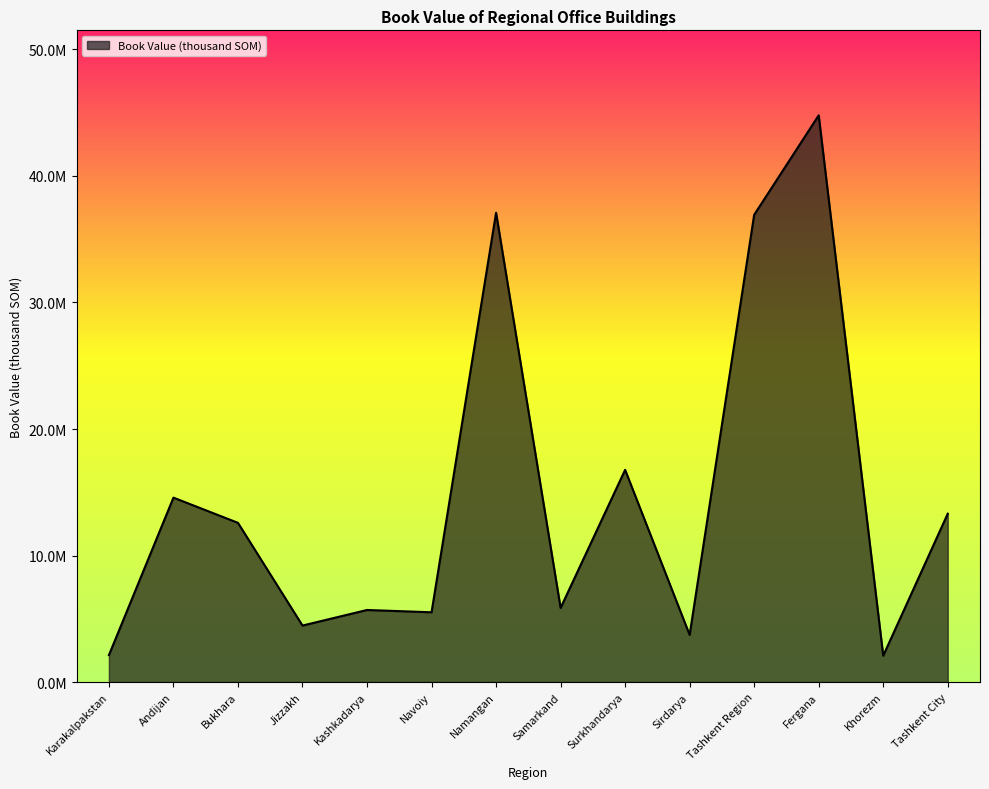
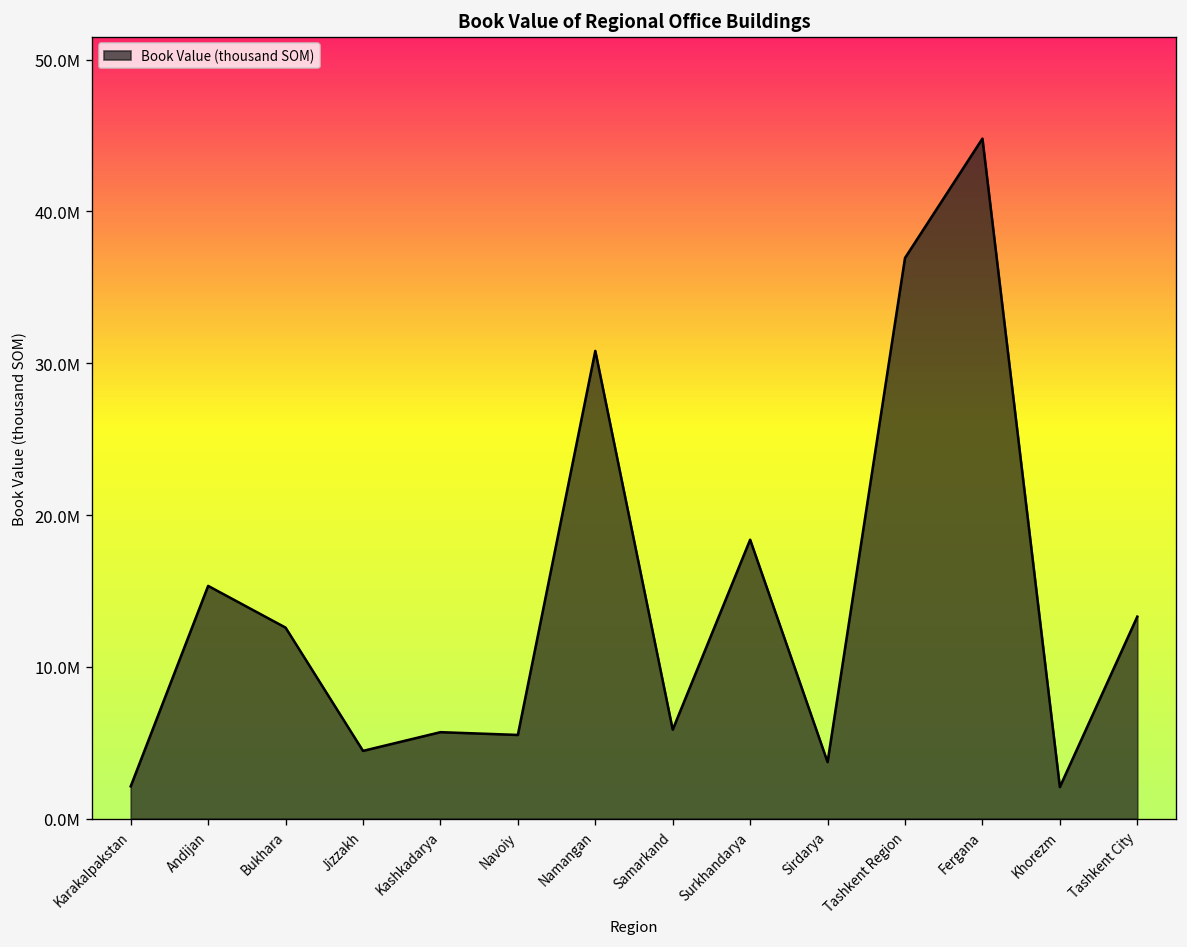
Andijan: 14600000 -> 15300000
Namangan: 37100000 -> 30800000
Surkhandarya: 16800000 -> 18400000
